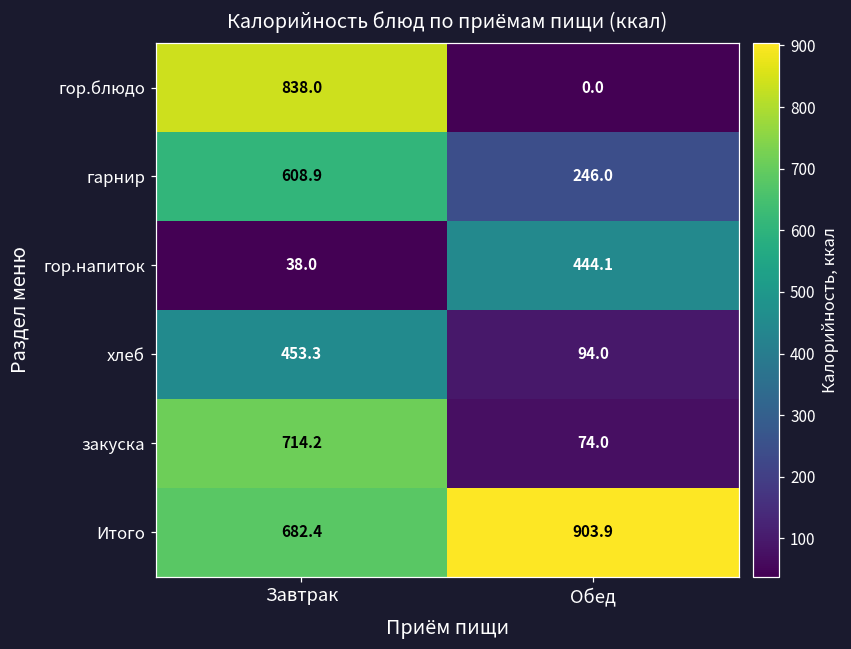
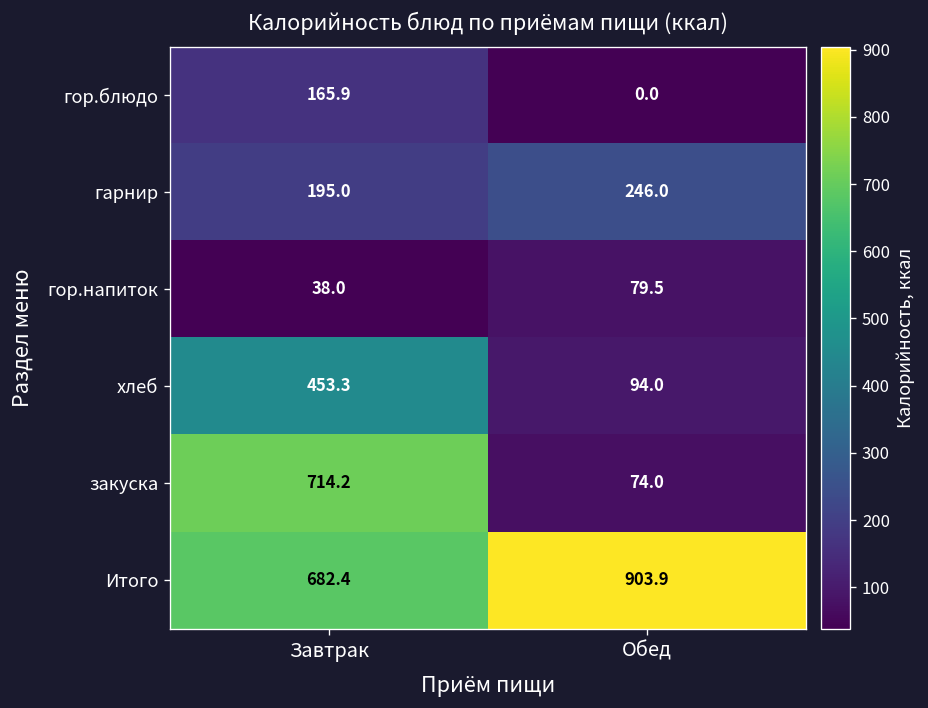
гор.блюдо, Завтрак: 838.0 -> 165.9
гарнир, Завтрак: 608.9 -> 195.0
гор.напиток, Обед: 444.1 -> 79.5
